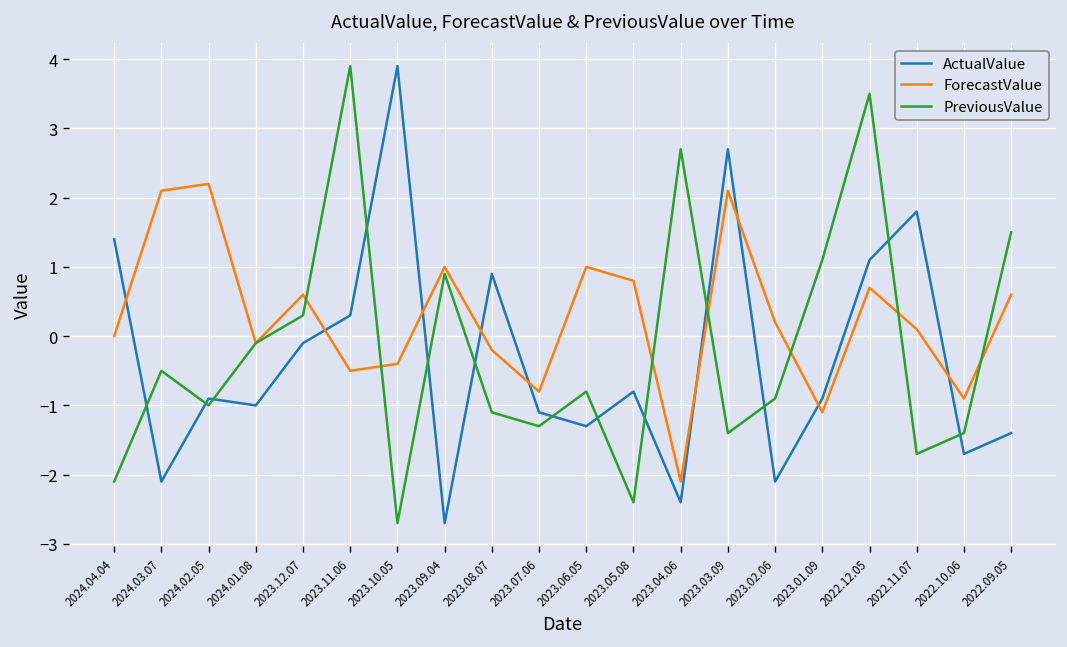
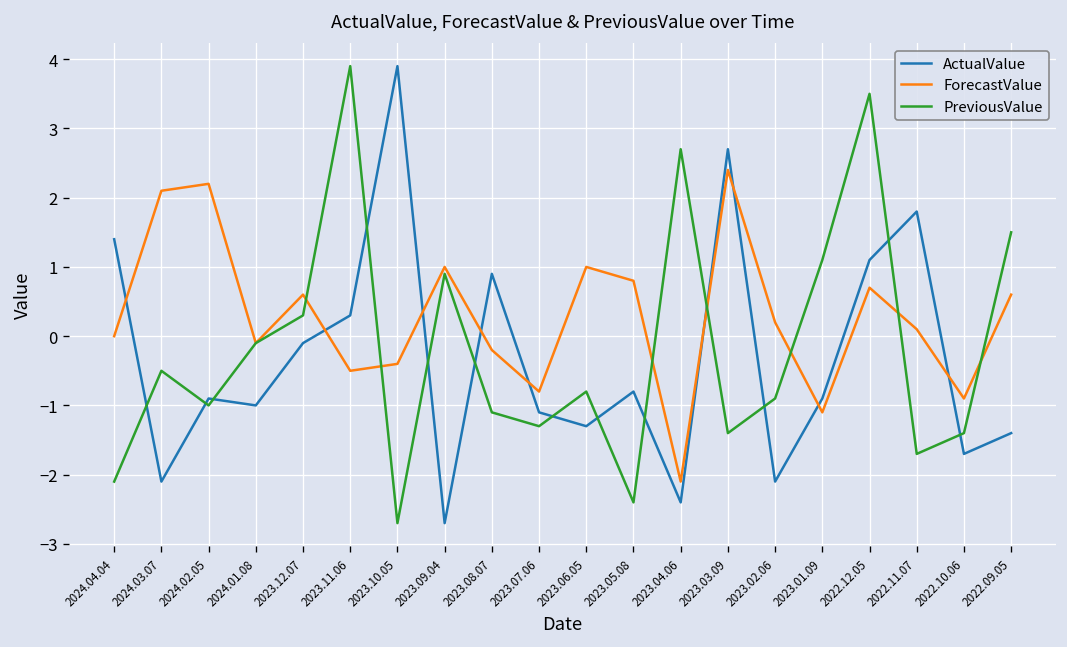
ForecastValue, 2023.03.09: 2.1 -> 2.4
